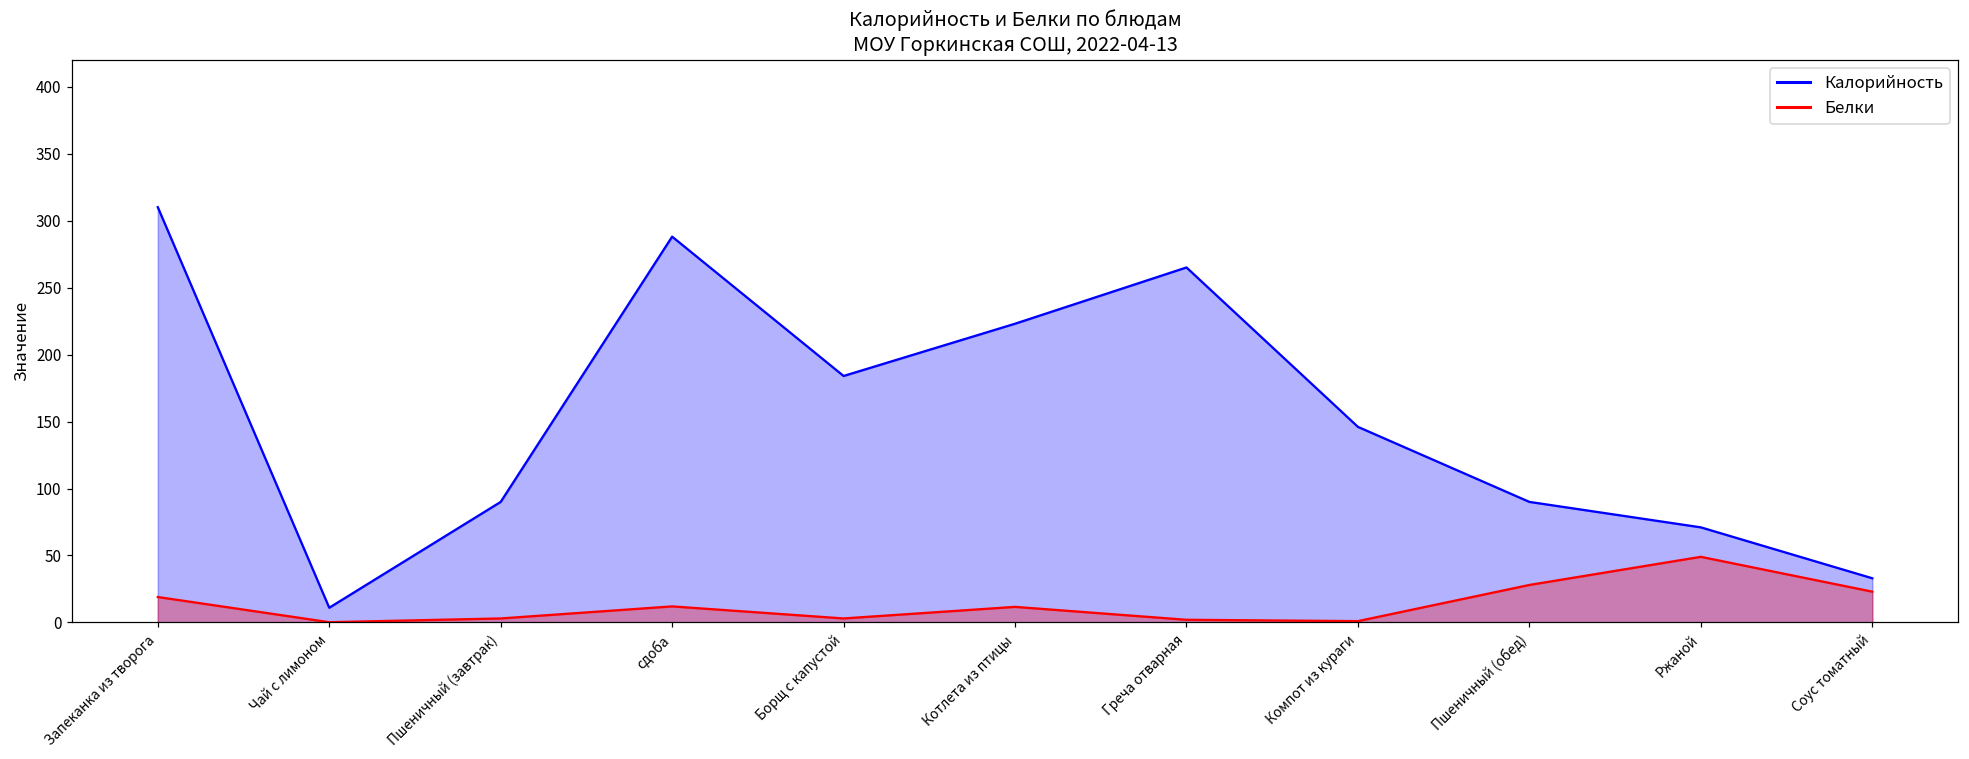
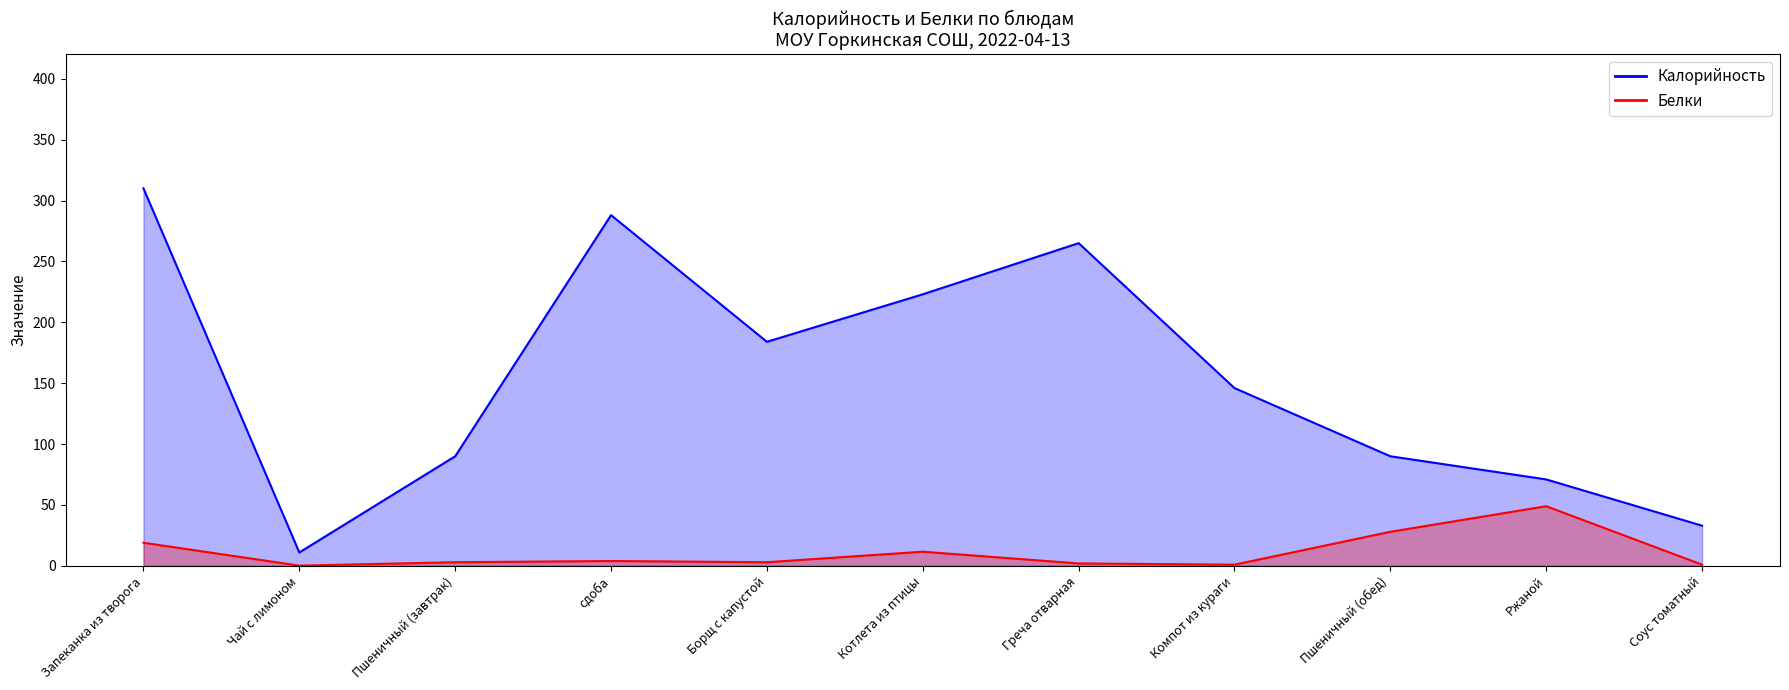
Белки, сдоба: 12 -> 4
Белки, Соус томатный: 23 -> 1
